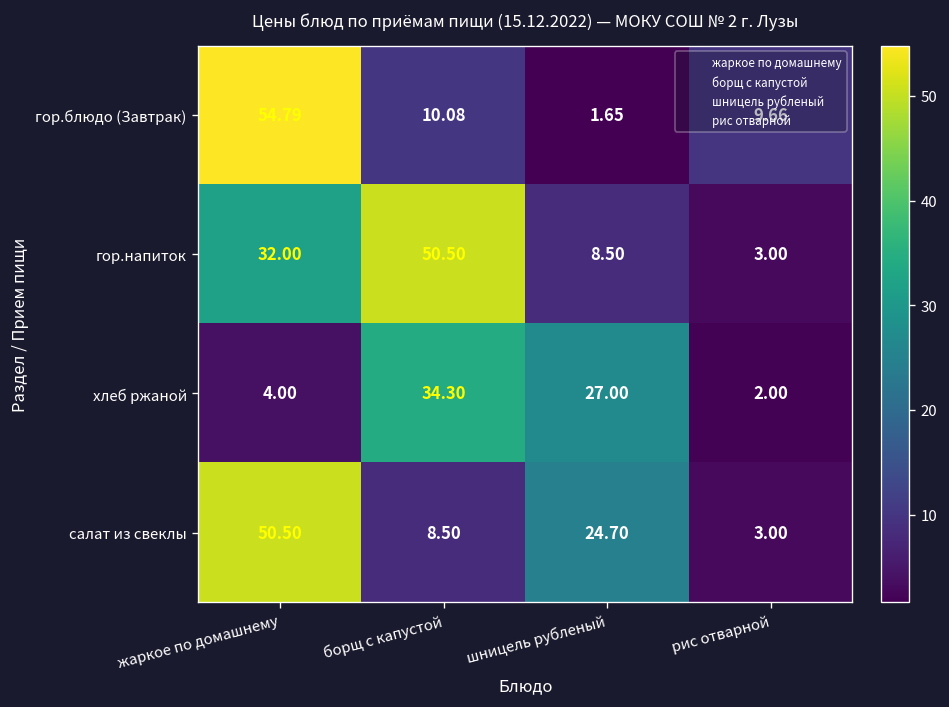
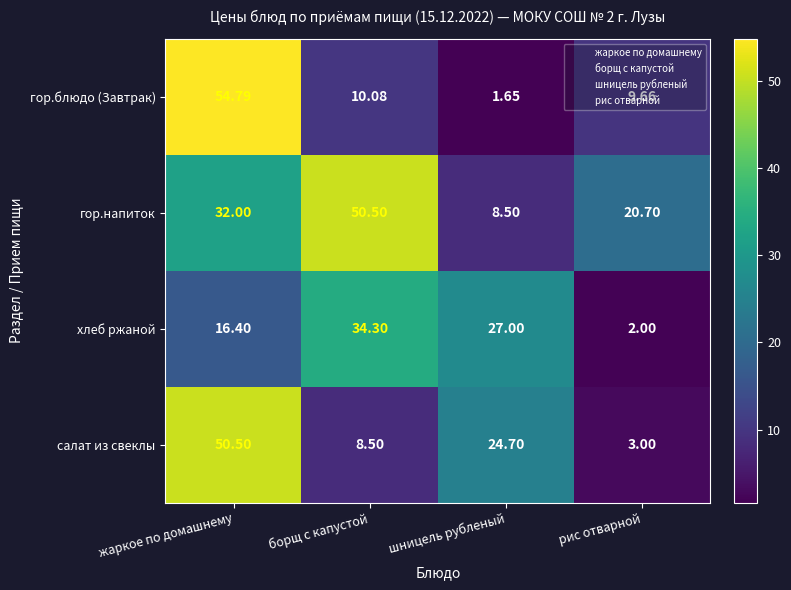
гор.напиток, рис отварной: 3.00 -> 20.70
хлеб ржаной, жаркое по домашнему: 4.00 -> 16.40
